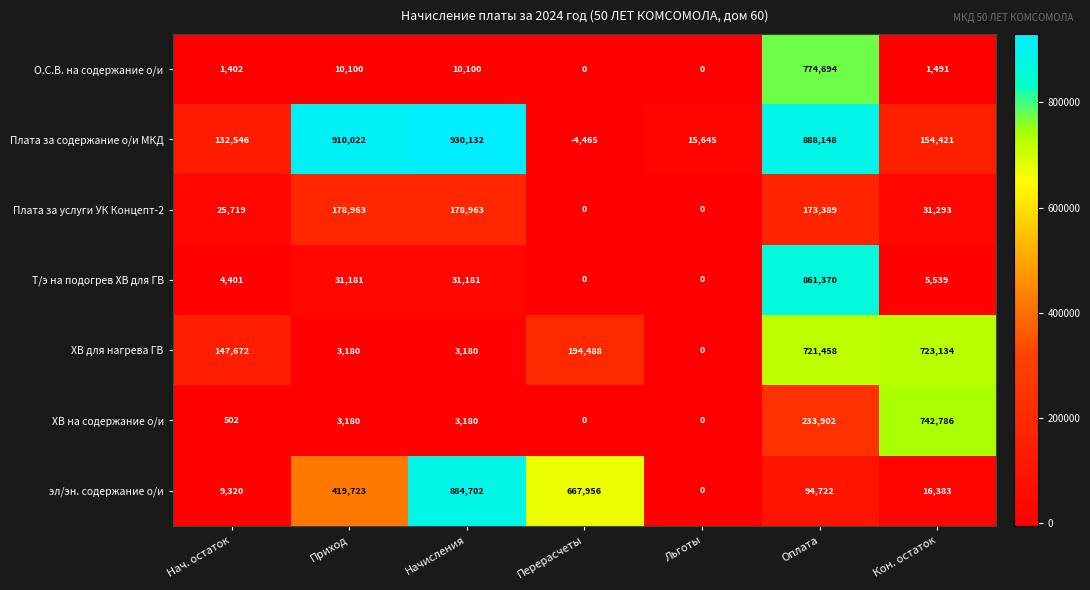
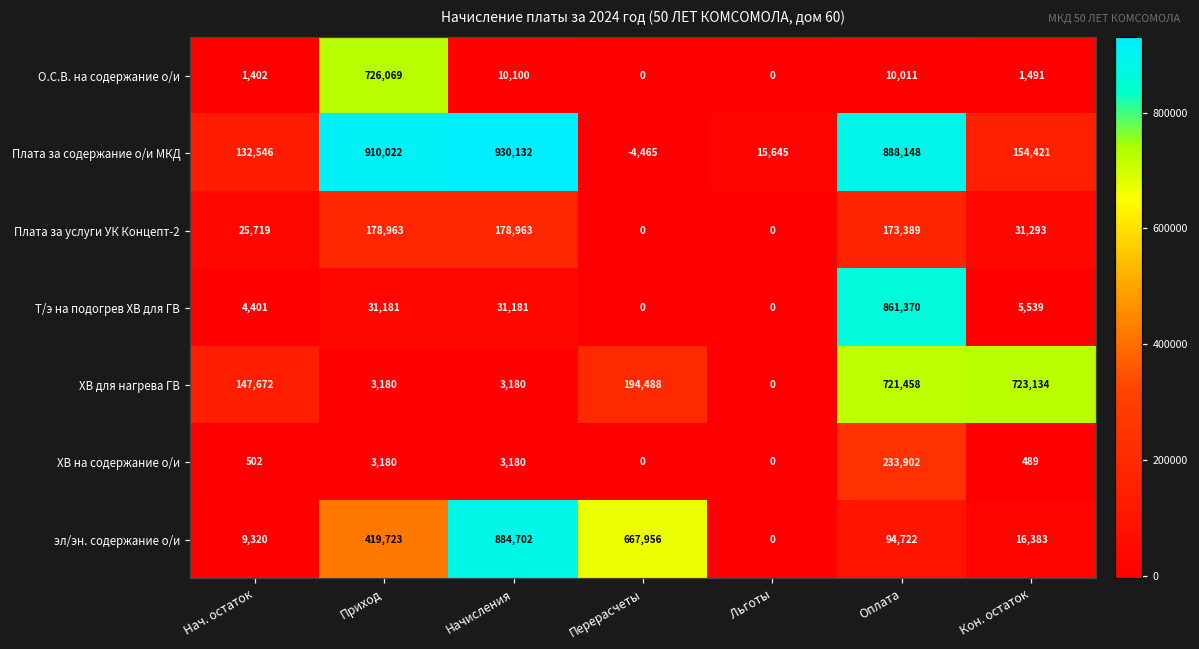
О.С.В. на содержание о/и, Приход: 10,100 -> 726,069
О.С.В. на содержание о/и, Оплата: 774,694 -> 10,011
ХВ на содержание о/и, Кон. остаток: 742,786 -> 489
